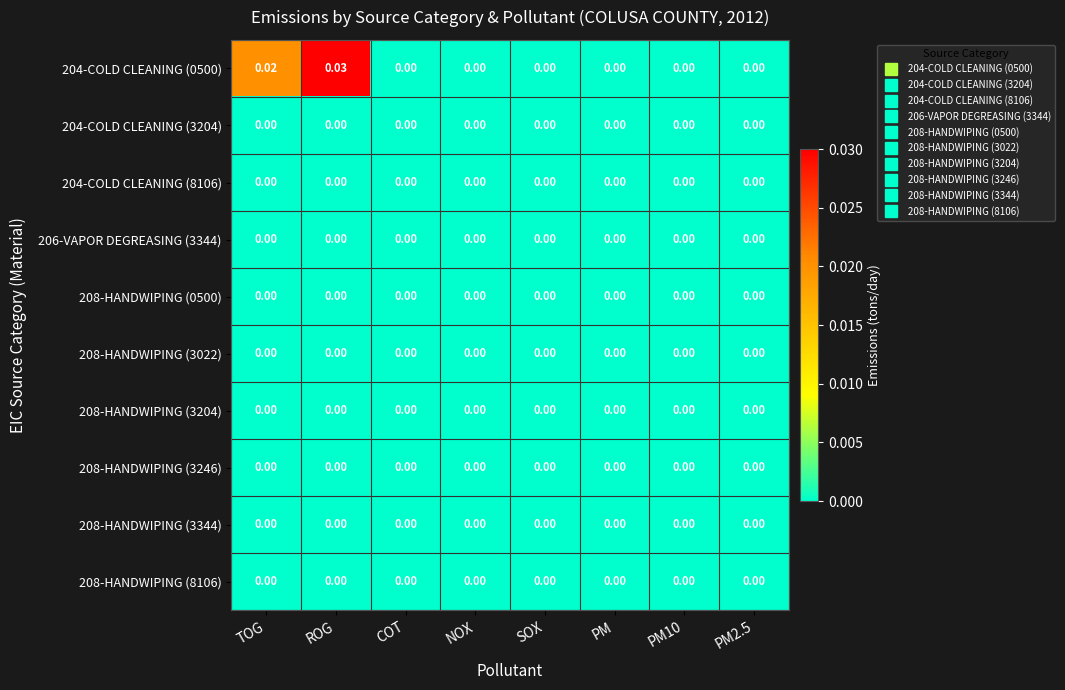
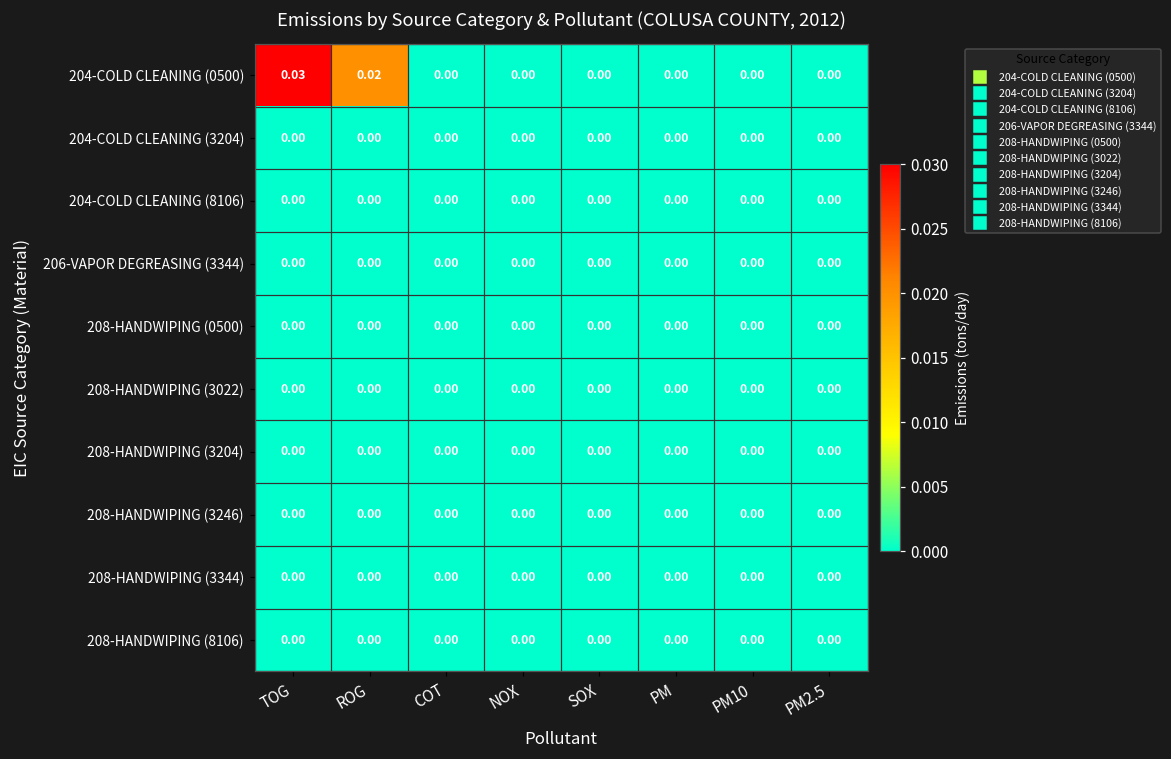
204-COLD CLEANING (0500), TOG: 0.02 -> 0.03
204-COLD CLEANING (0500), ROG: 0.03 -> 0.02
